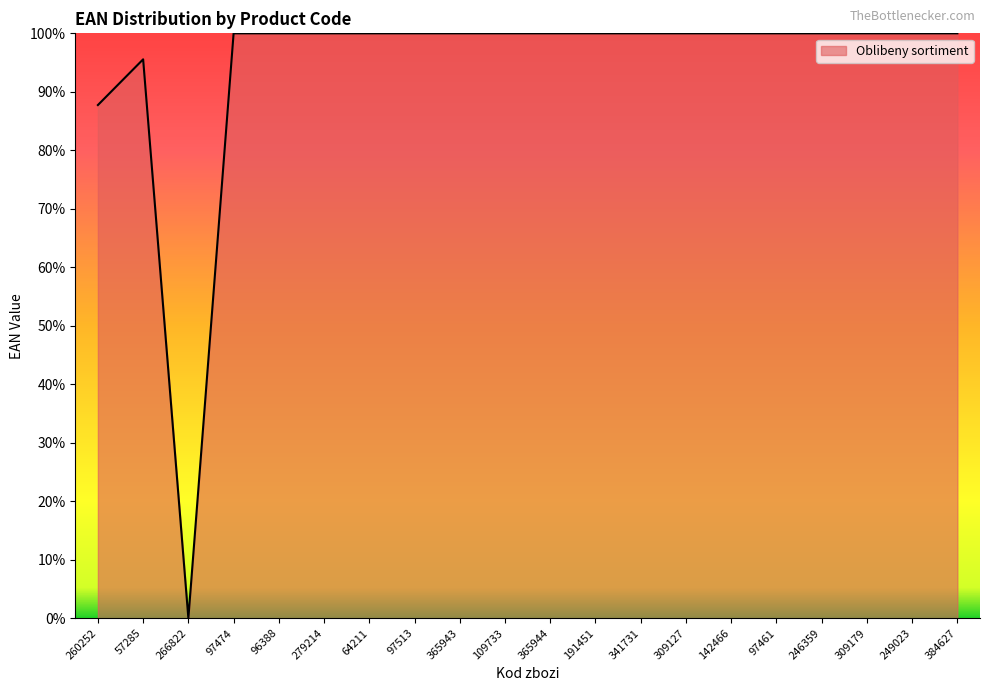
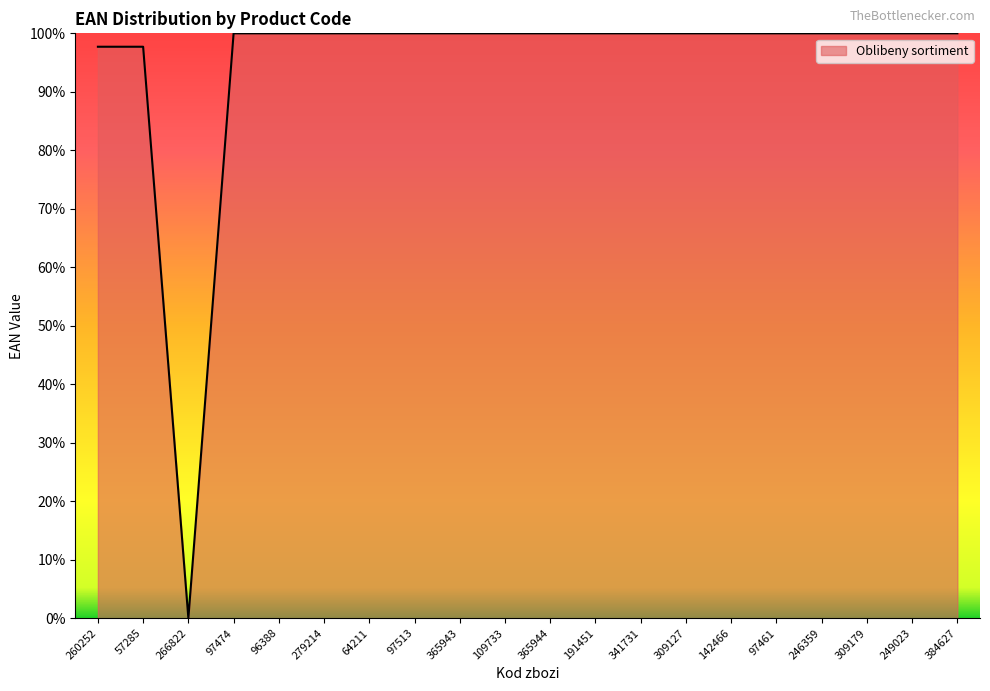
260252: 88% -> 98%
57285: 96% -> 98%
